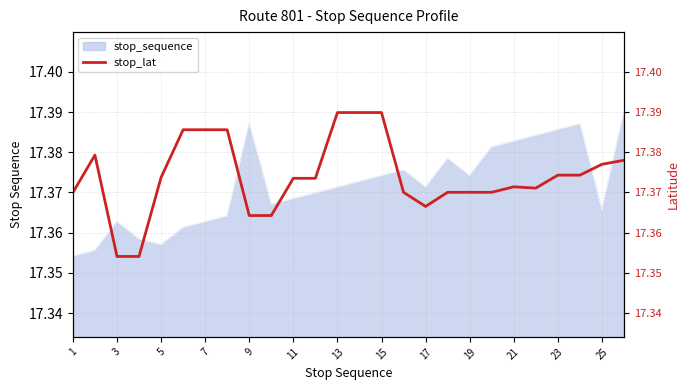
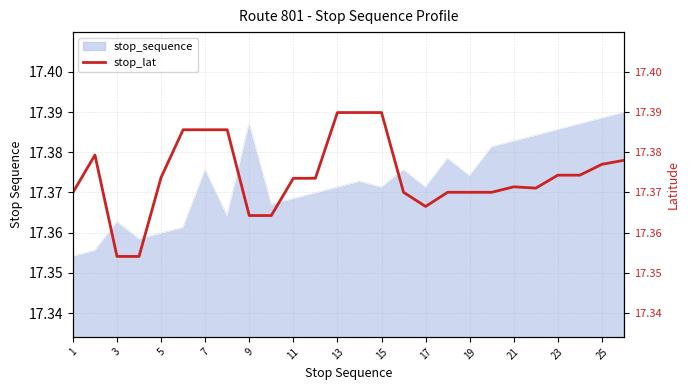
stop_sequence, 5: 17.357 -> 17.360
stop_sequence, 7: 17.363 -> 17.376
stop_sequence, 15: 17.374 -> 17.371
stop_sequence, 25: 17.366 -> 17.388
